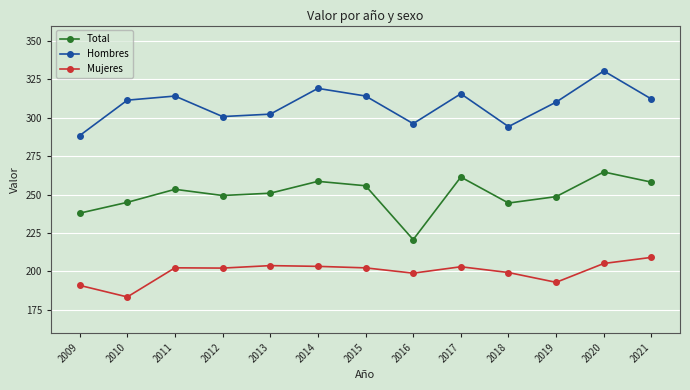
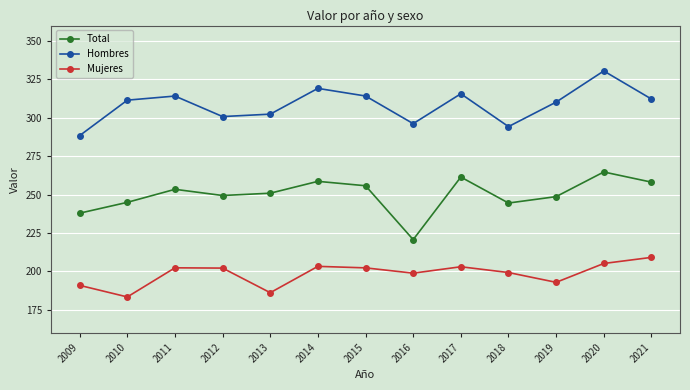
Mujeres, 2013: 204 -> 186
